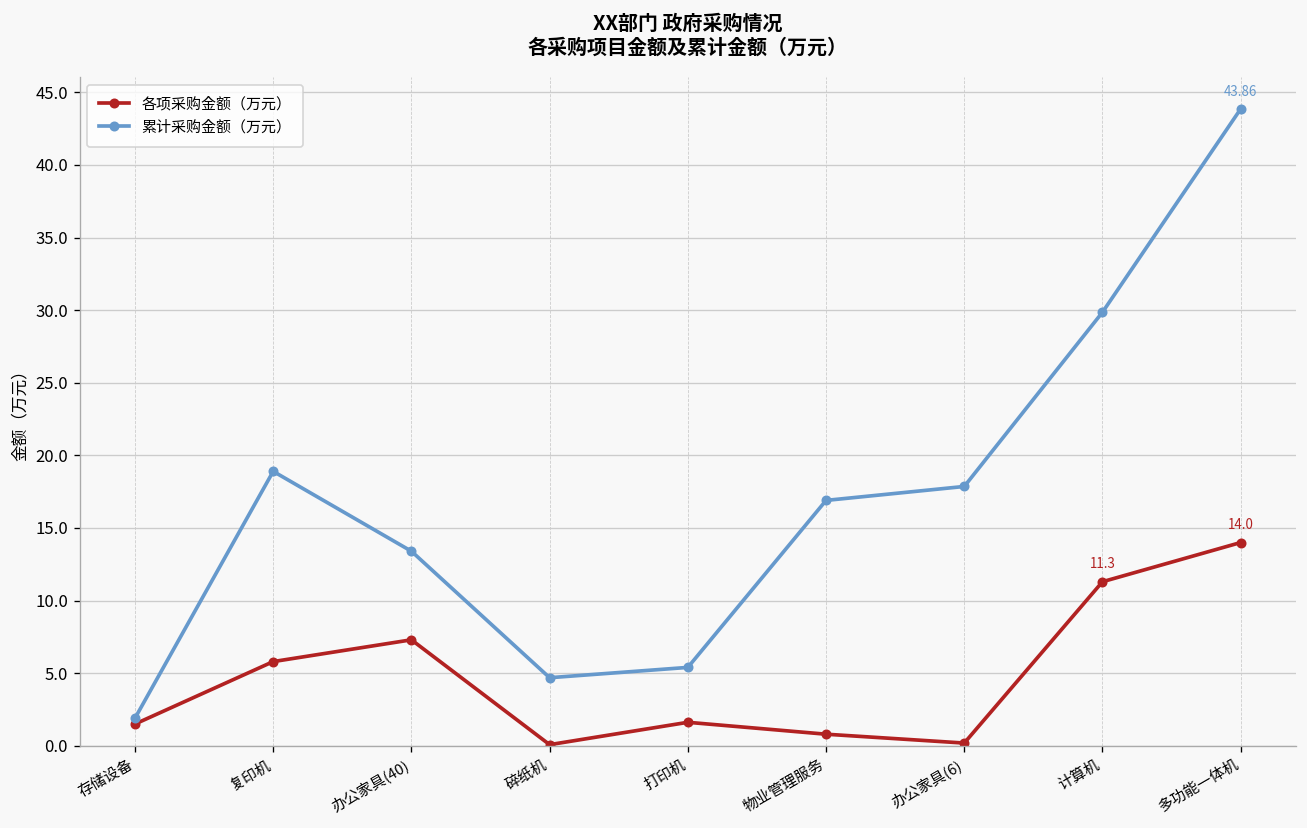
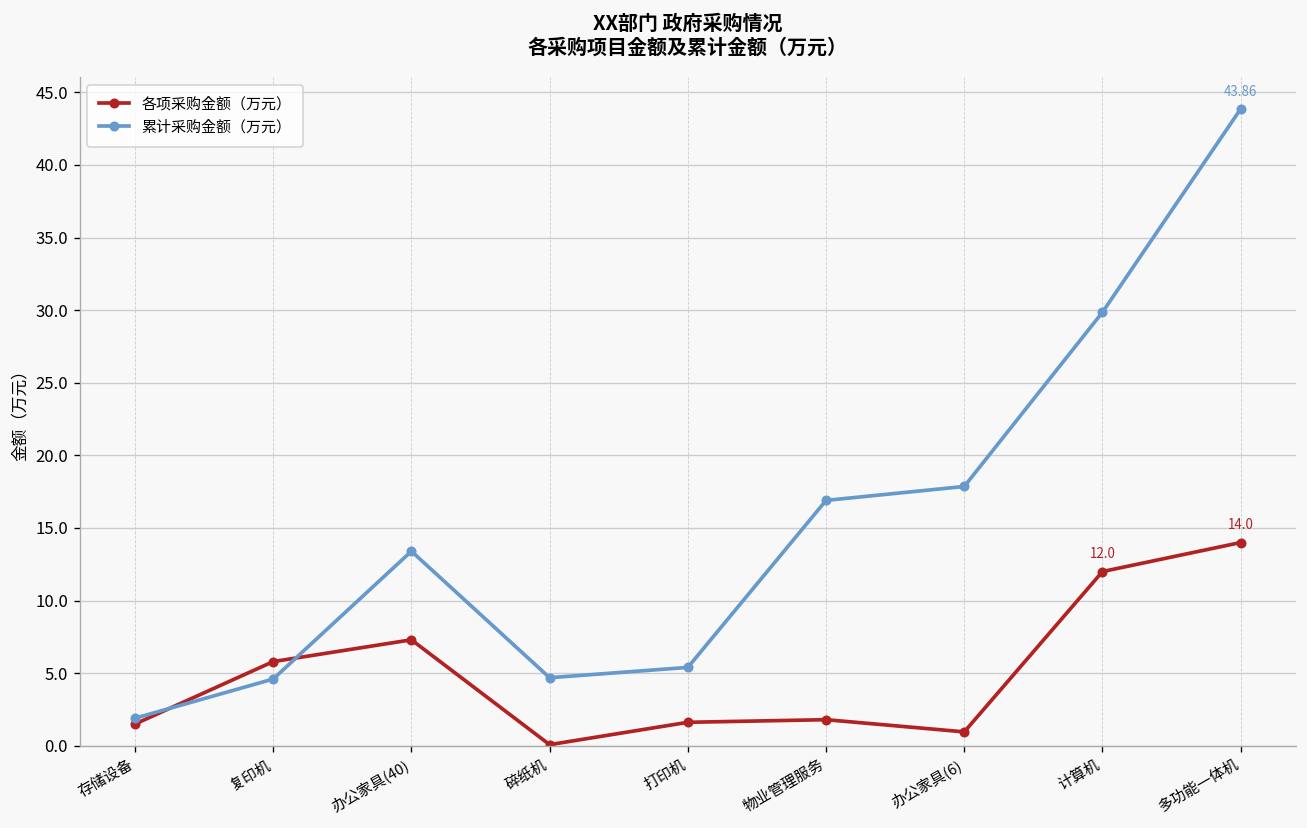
累计采购金额（万元）, 复印机: 18.9 -> 4.6
各项采购金额（万元）, 物业管理服务: 0.8 -> 1.8
各项采购金额（万元）, 办公家具(6): 0.2 -> 1.0
各项采购金额（万元）, 计算机: 11.3 -> 12.0
